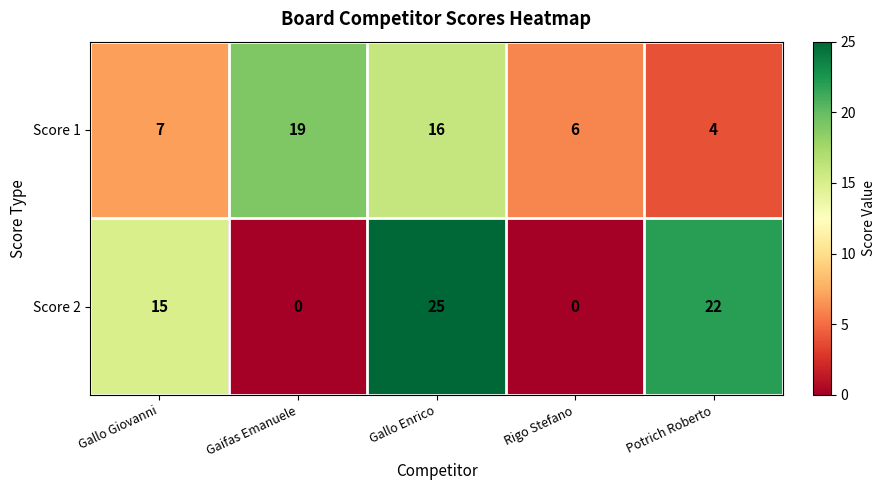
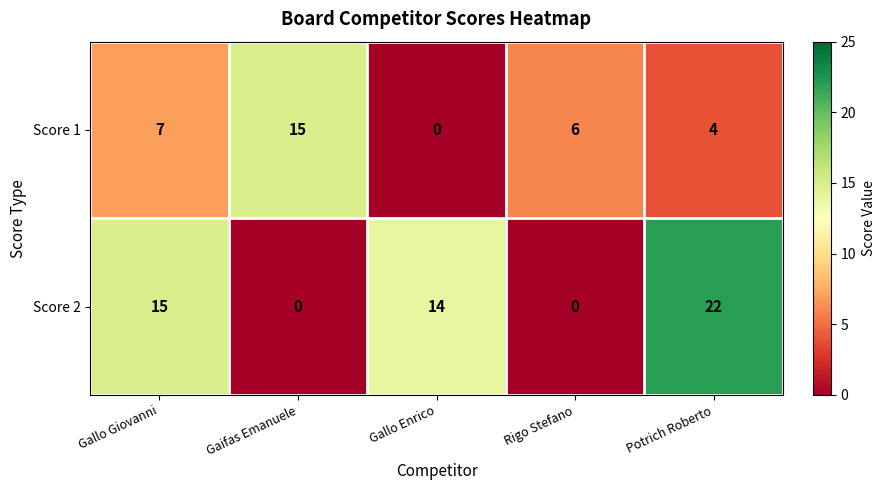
Score 1, Gaifas Emanuele: 19 -> 15
Score 1, Gallo Enrico: 16 -> 0
Score 2, Gallo Enrico: 25 -> 14
